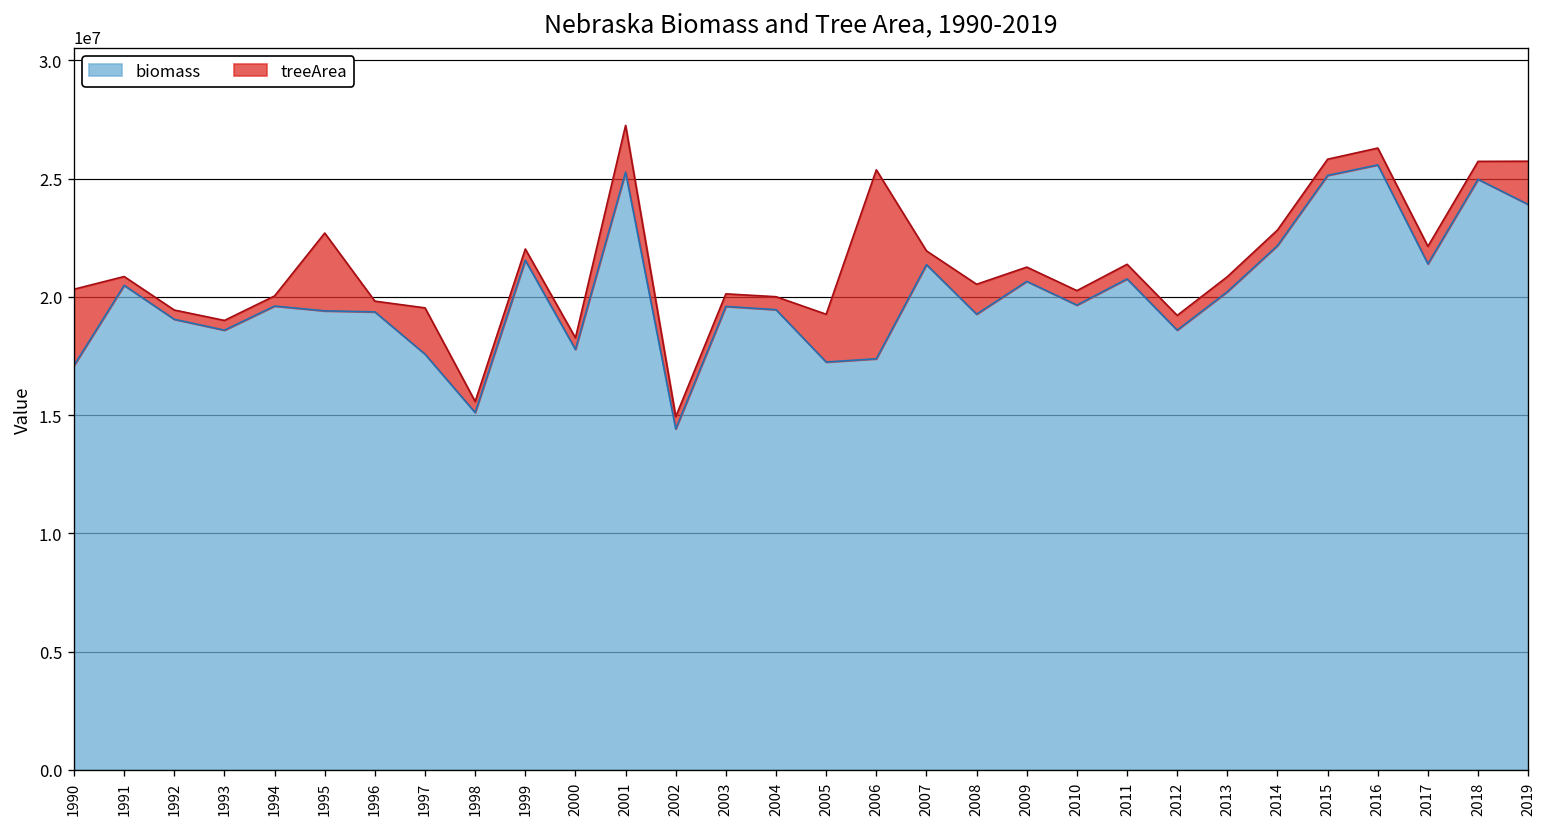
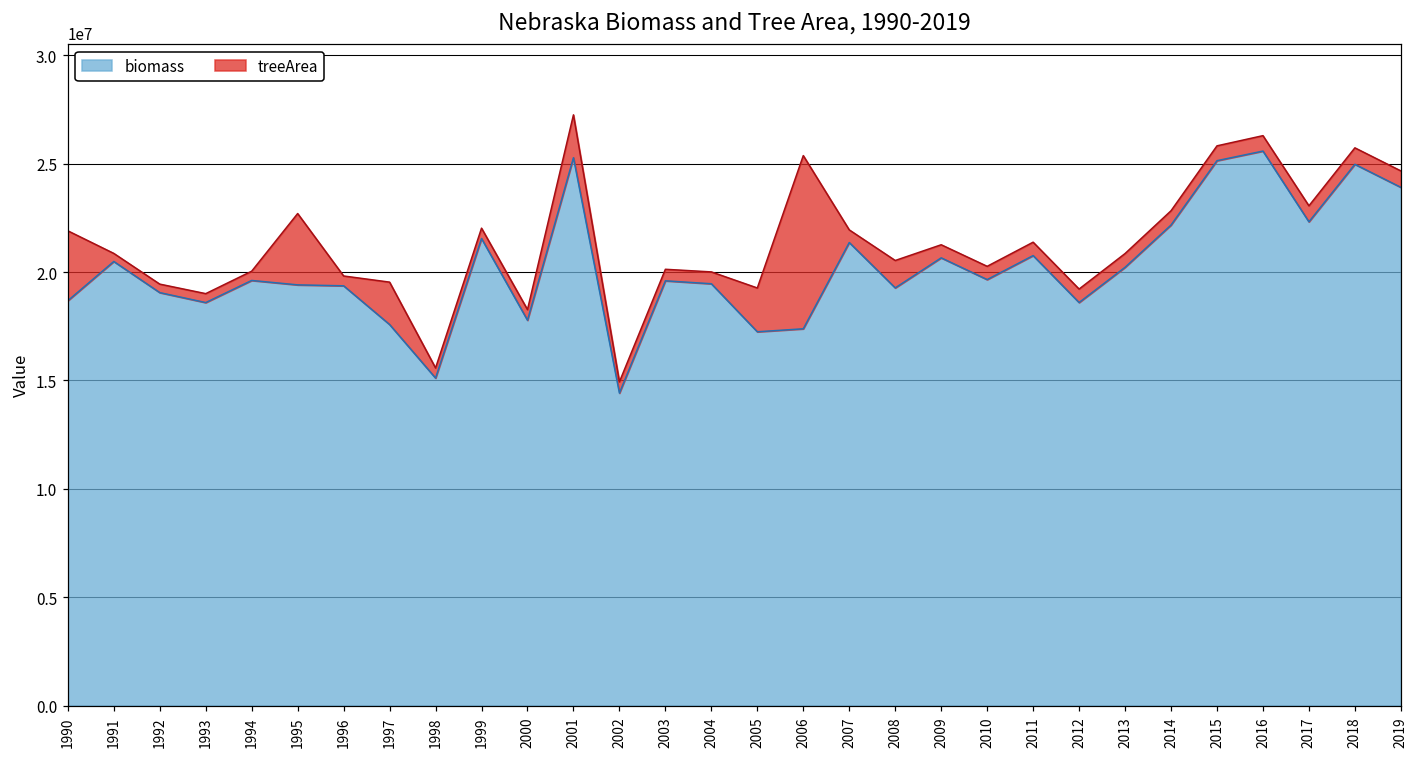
biomass, 1990: 17100000 -> 18700000
biomass, 2017: 21400000 -> 22300000
treeArea, 2019: 1800000 -> 800000
